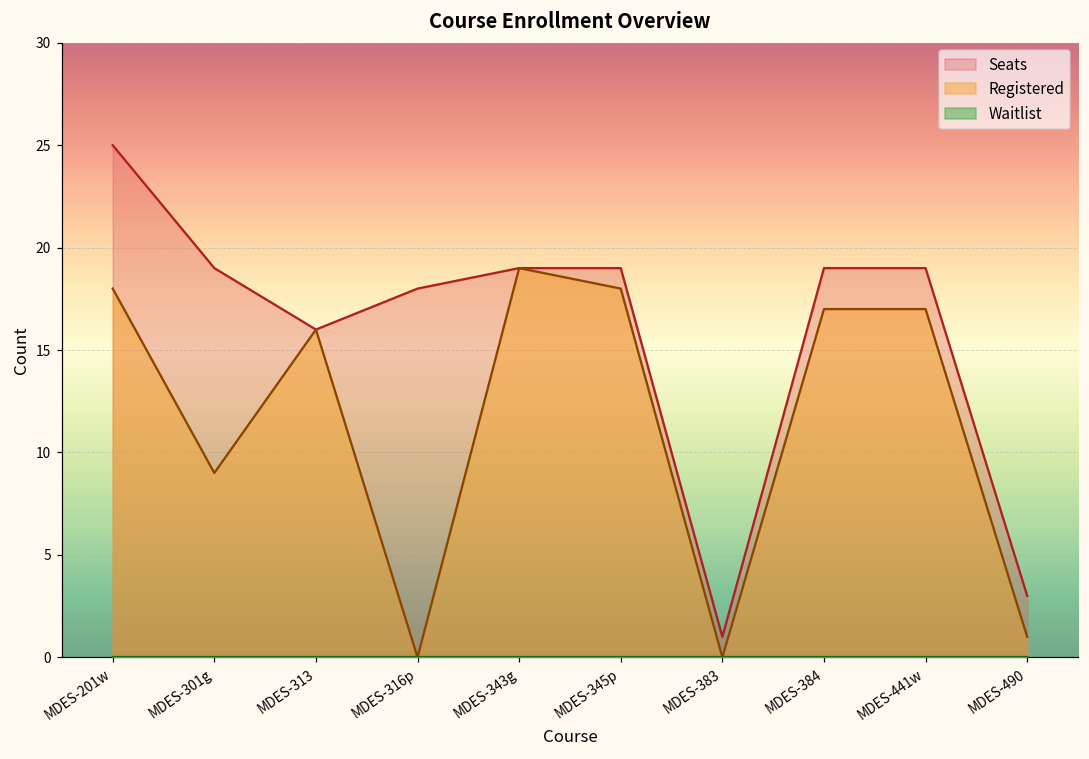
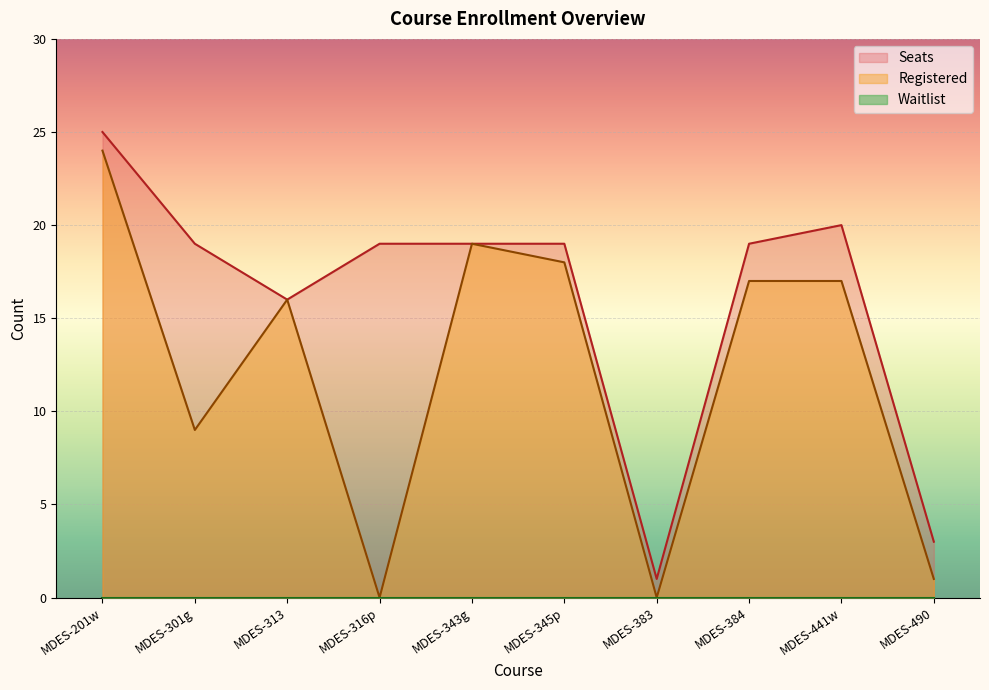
Registered, MDES-201w: 18 -> 24
Seats, MDES-316p: 18 -> 19
Seats, MDES-441w: 19 -> 20
